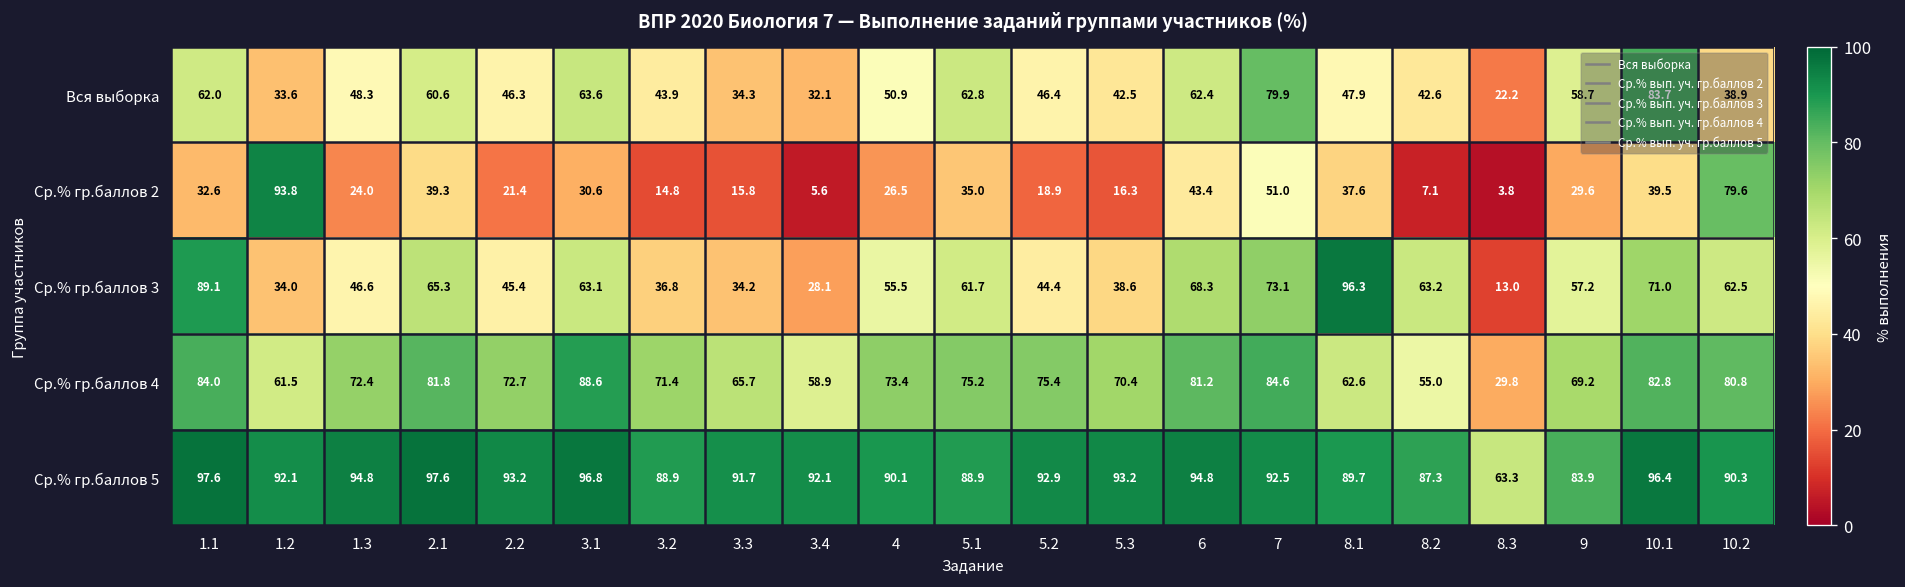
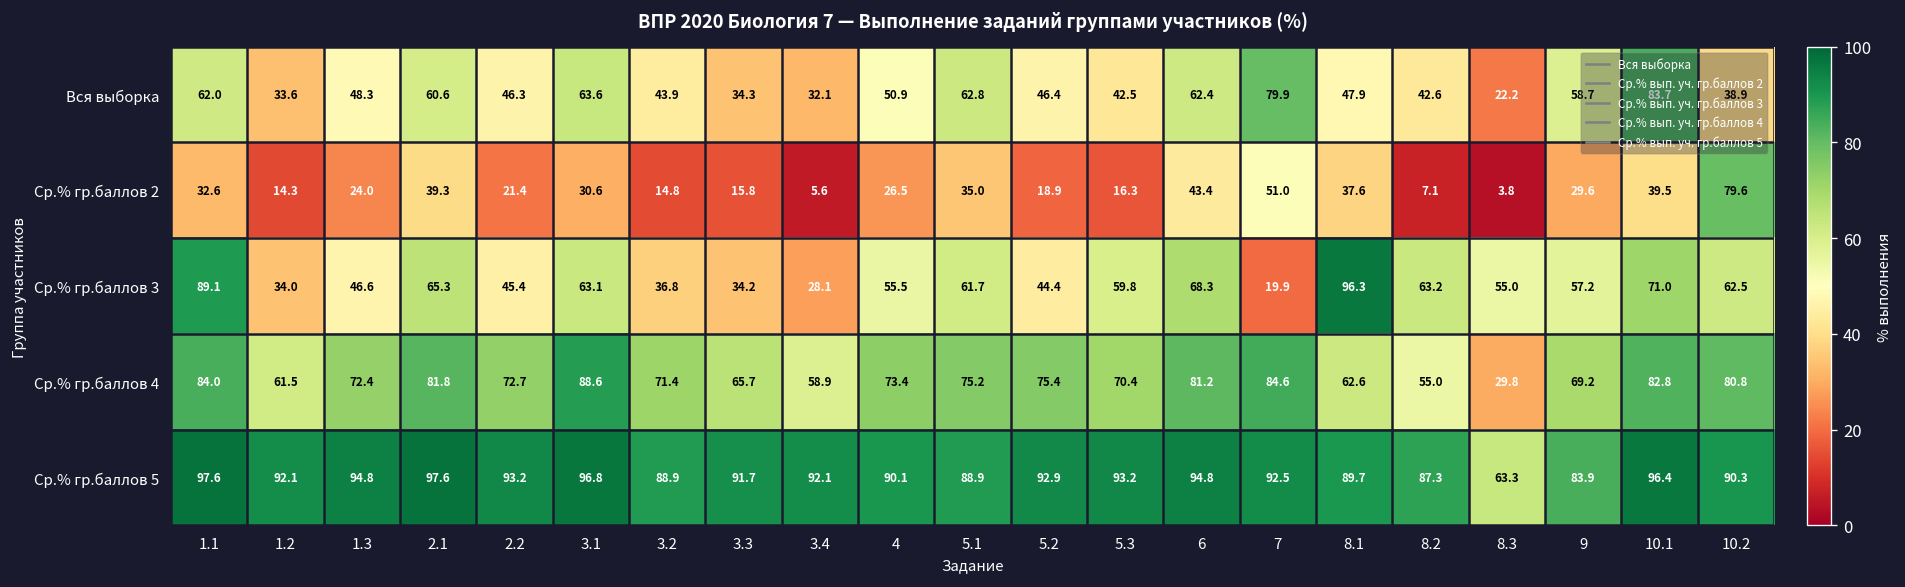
Ср.% гр.баллов 2, 1.2: 93.8 -> 14.3
Ср.% гр.баллов 3, 5.3: 38.6 -> 59.8
Ср.% гр.баллов 3, 7: 73.1 -> 19.9
Ср.% гр.баллов 3, 8.3: 13.0 -> 55.0
